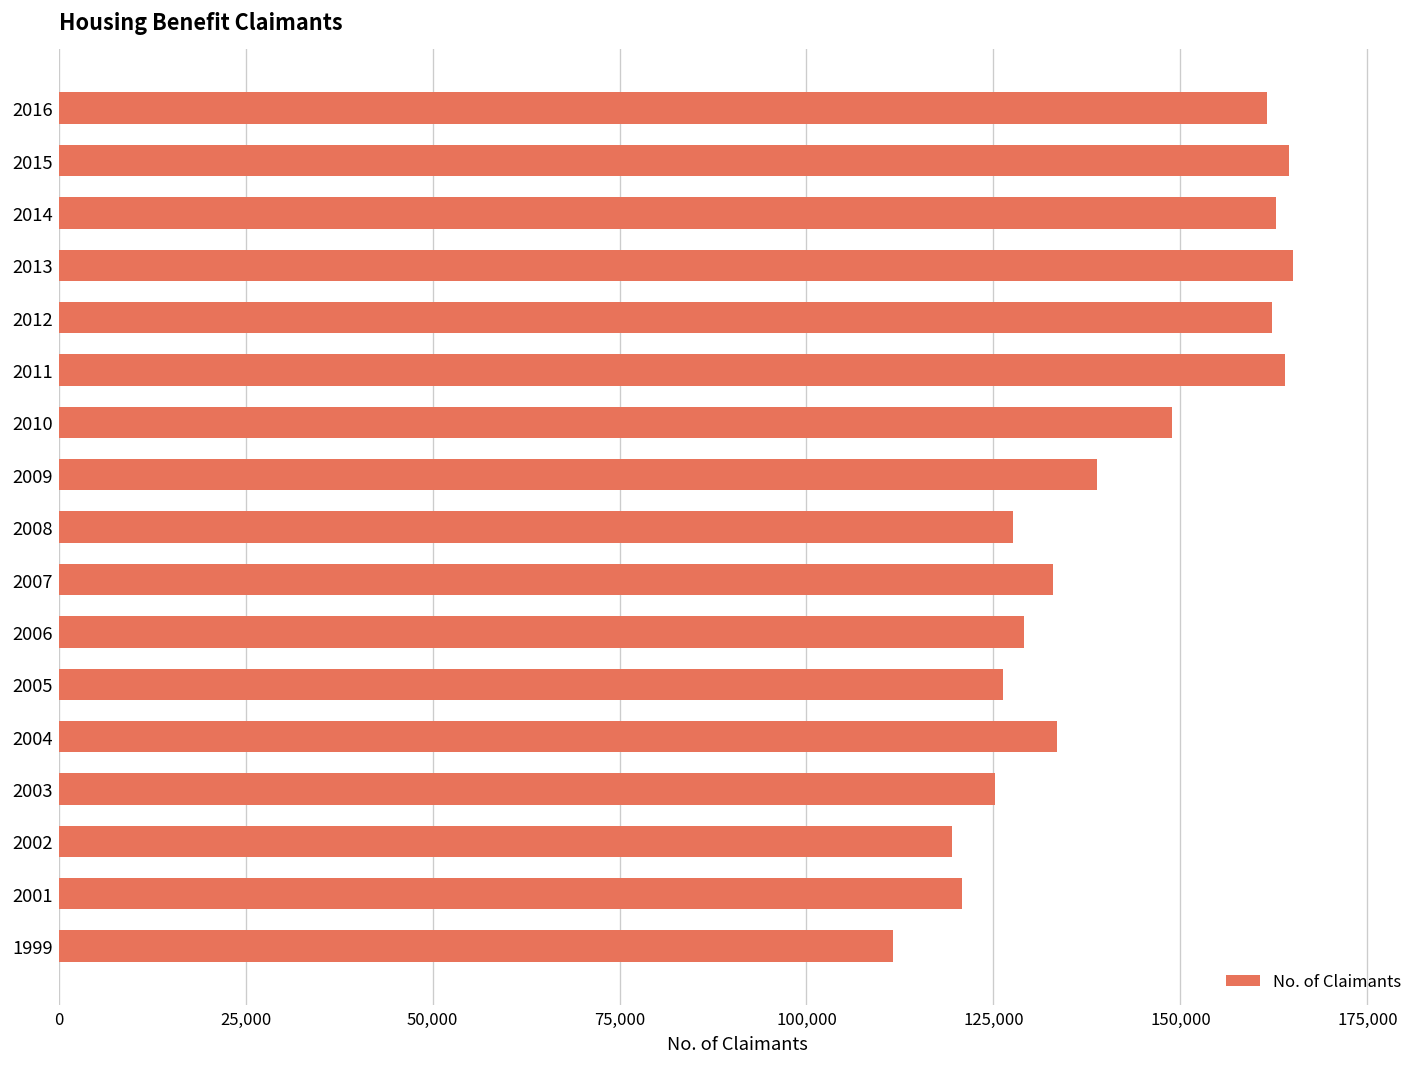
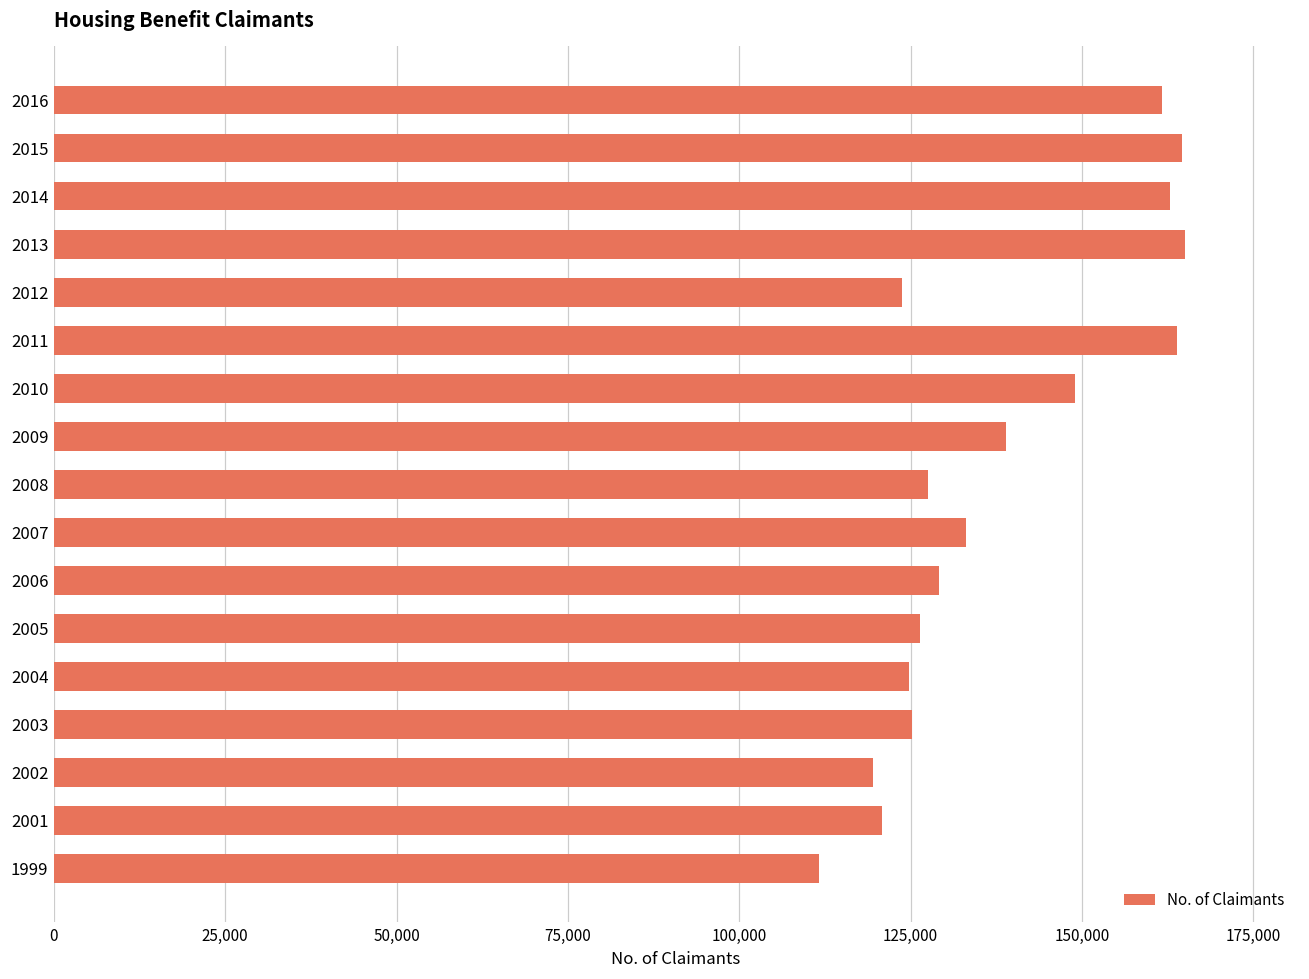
2012: 162,000 -> 124,000
2004: 133,000 -> 125,000
